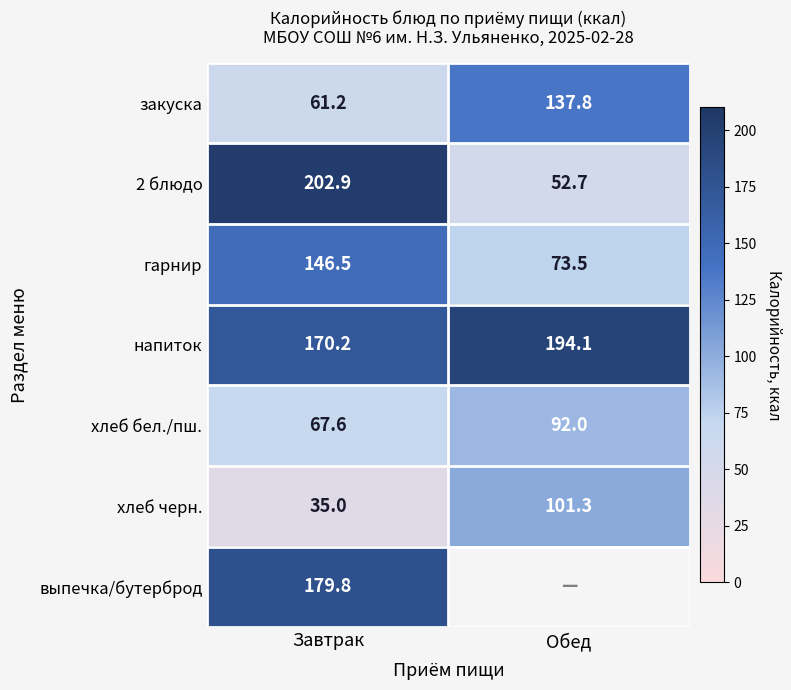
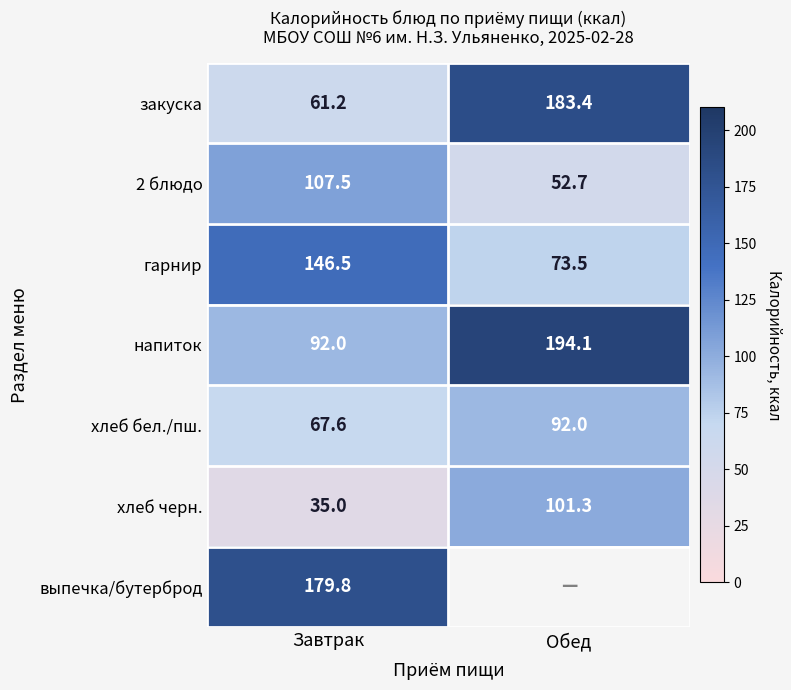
закуска, Обед: 137.8 -> 183.4
2 блюдо, Завтрак: 202.9 -> 107.5
напиток, Завтрак: 170.2 -> 92.0
